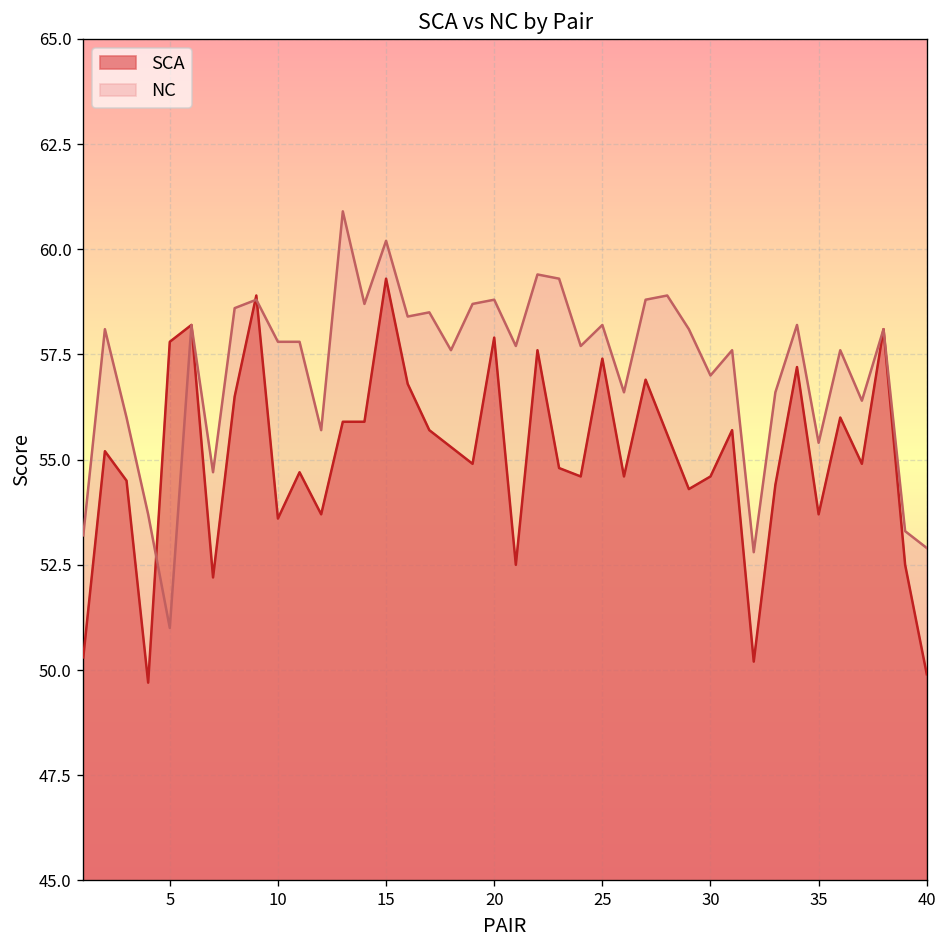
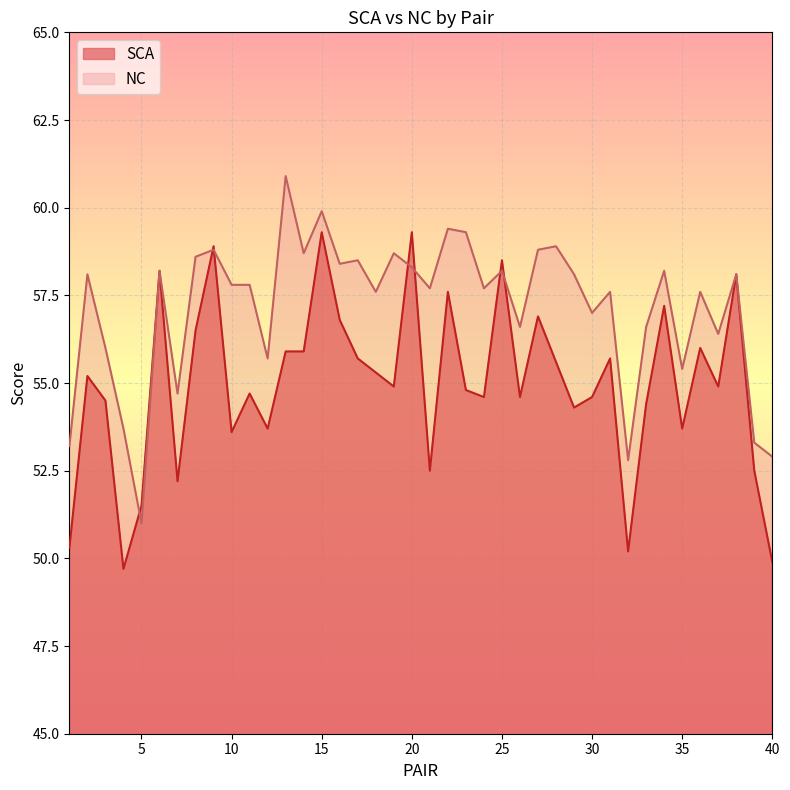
SCA, 5: 57.8 -> 51.5
NC, 15: 60.2 -> 59.9
SCA, 20: 57.9 -> 59.3
NC, 20: 58.8 -> 58.3
SCA, 25: 57.4 -> 58.5
